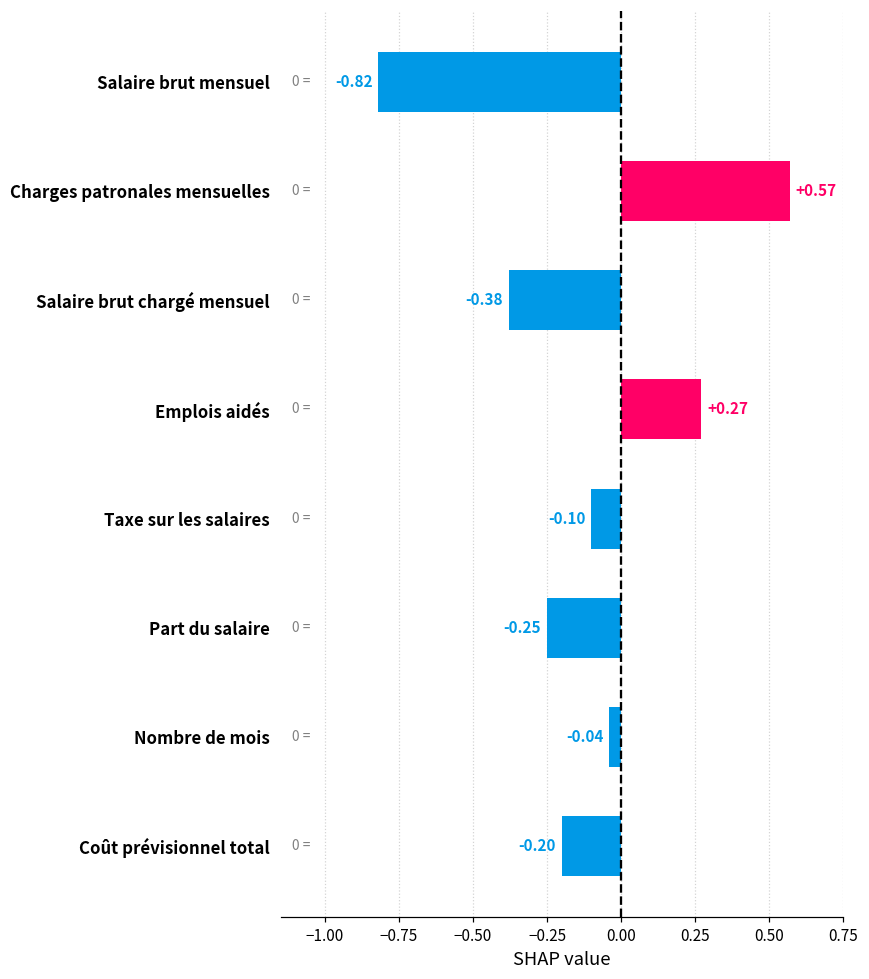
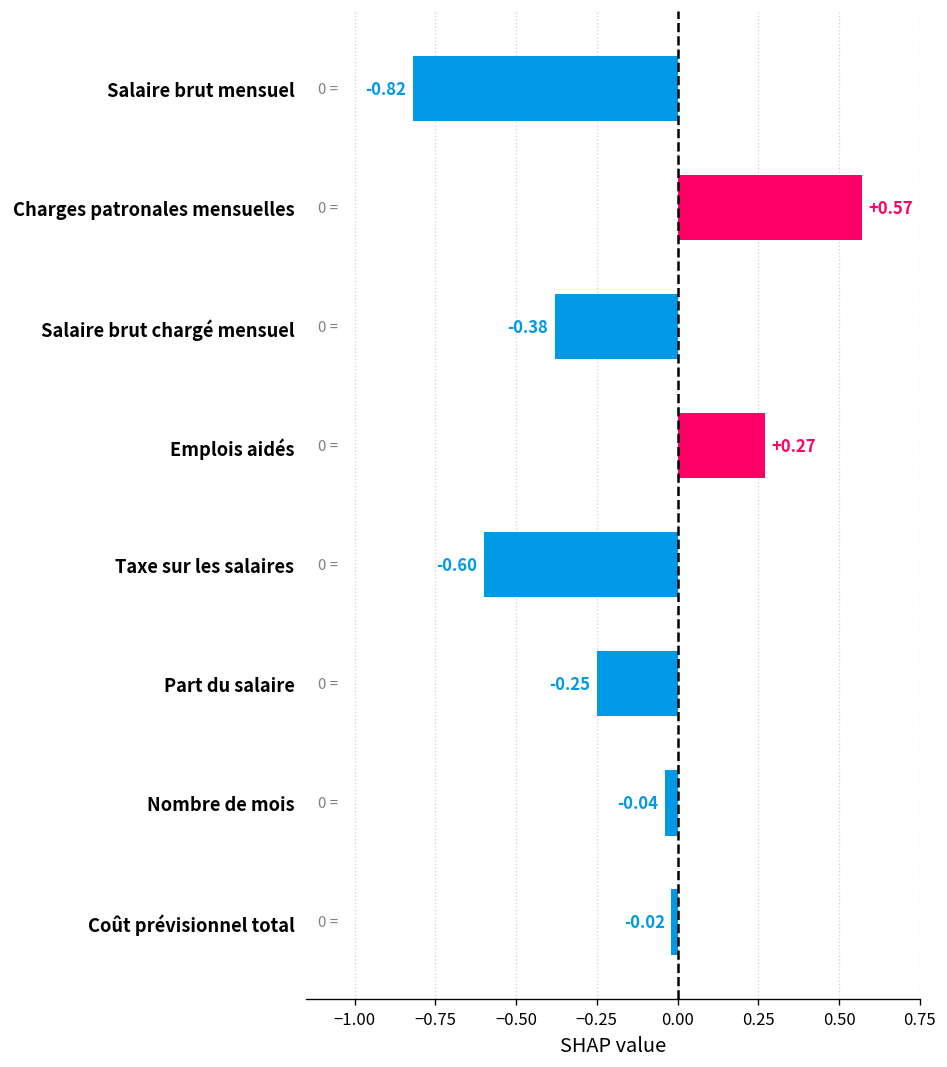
Taxe sur les salaires: -0.10 -> -0.60
Coût prévisionnel total: -0.20 -> -0.02
